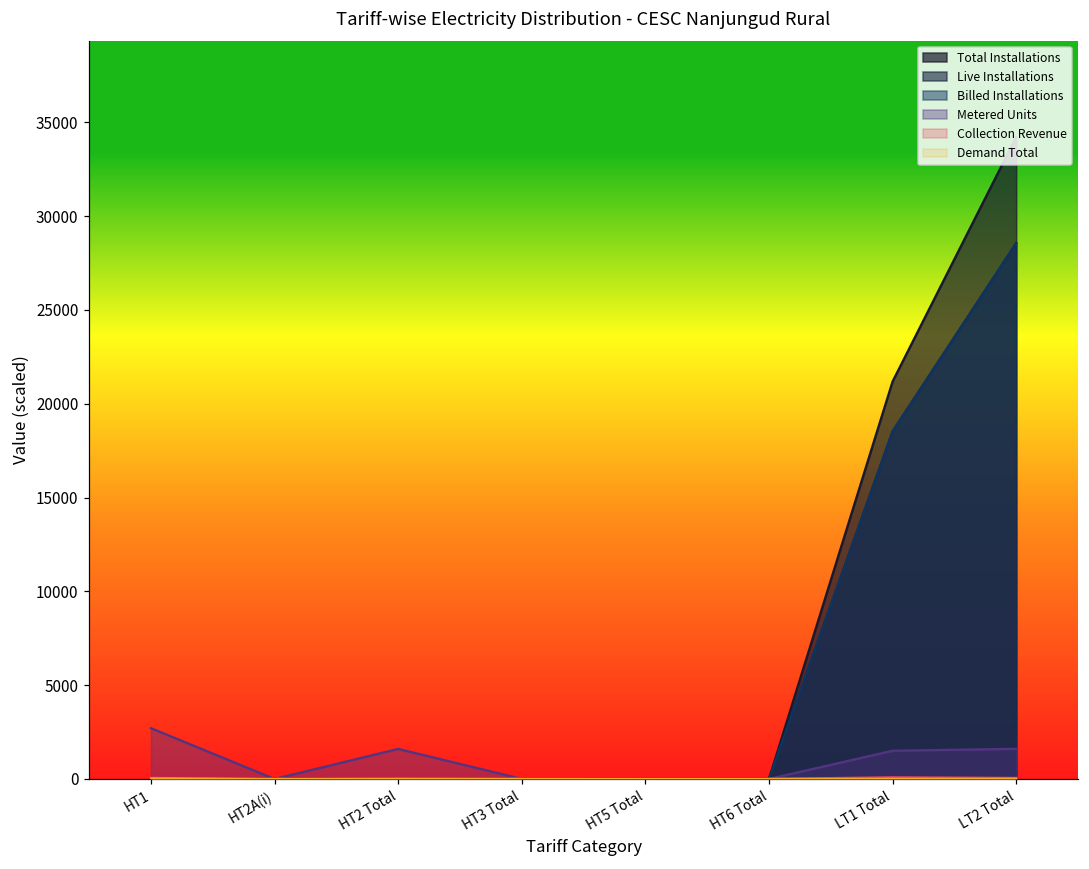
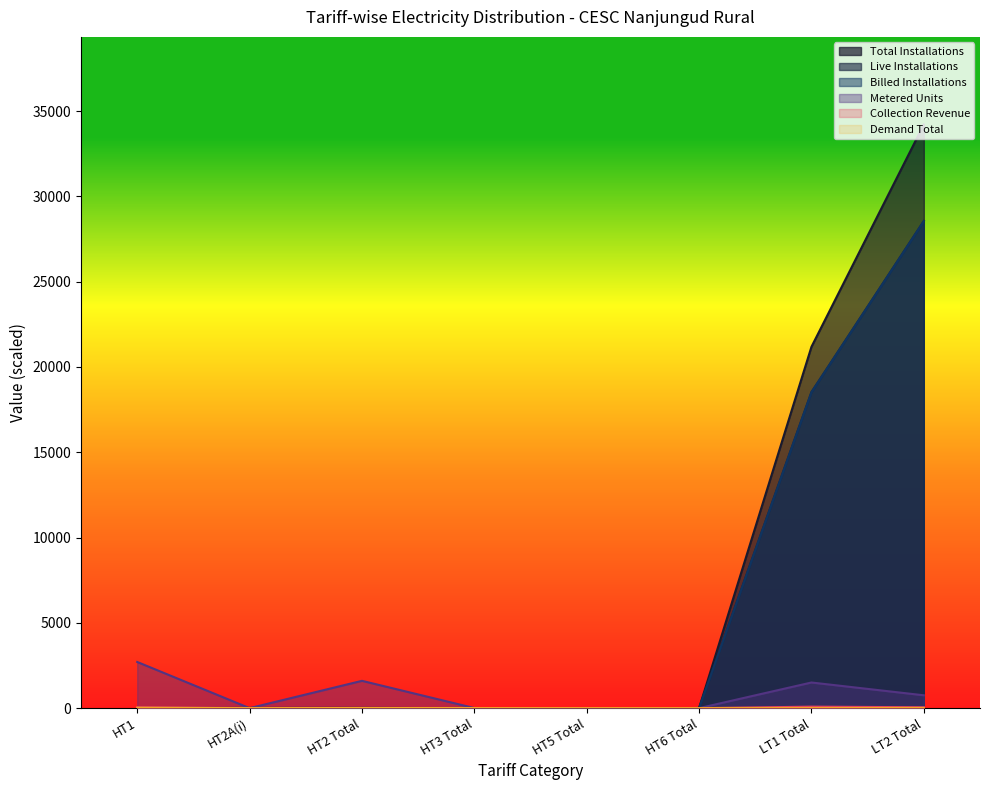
Metered Units, LT2 Total: 1600 -> 800
